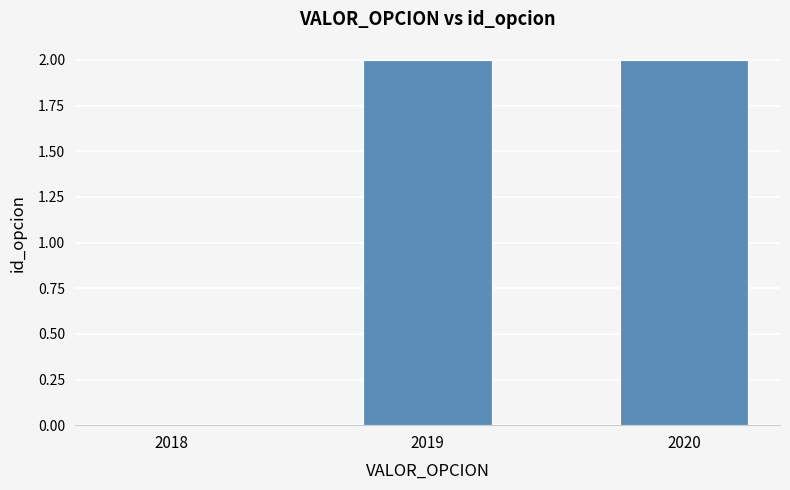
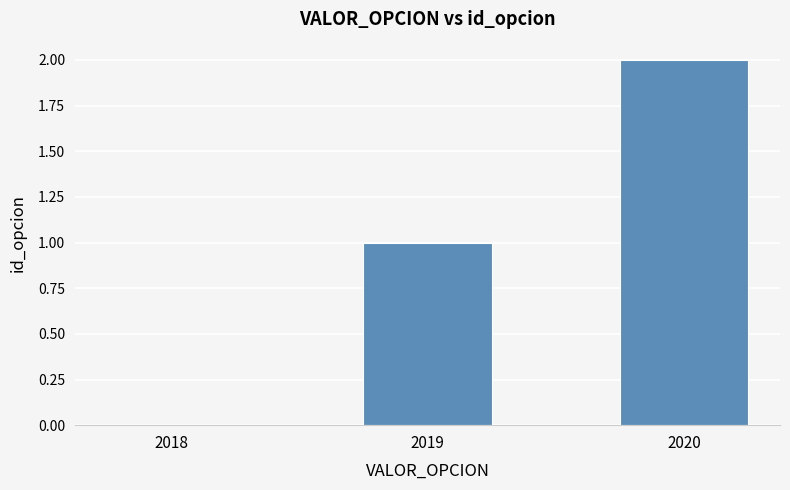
2019: 2 -> 1
